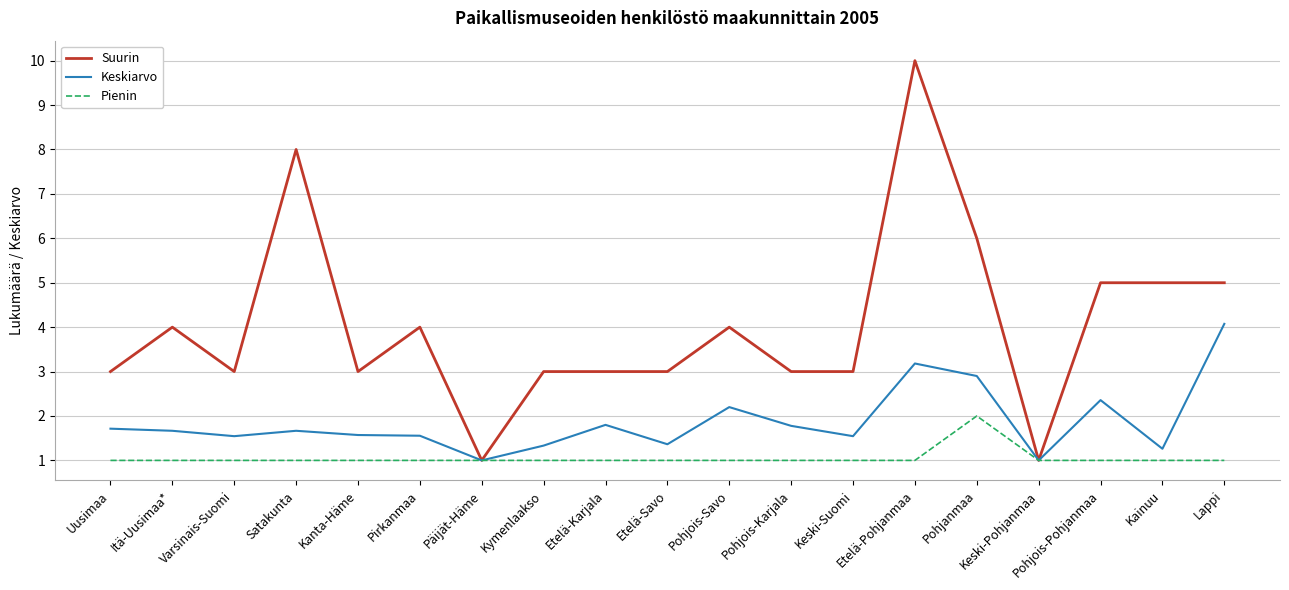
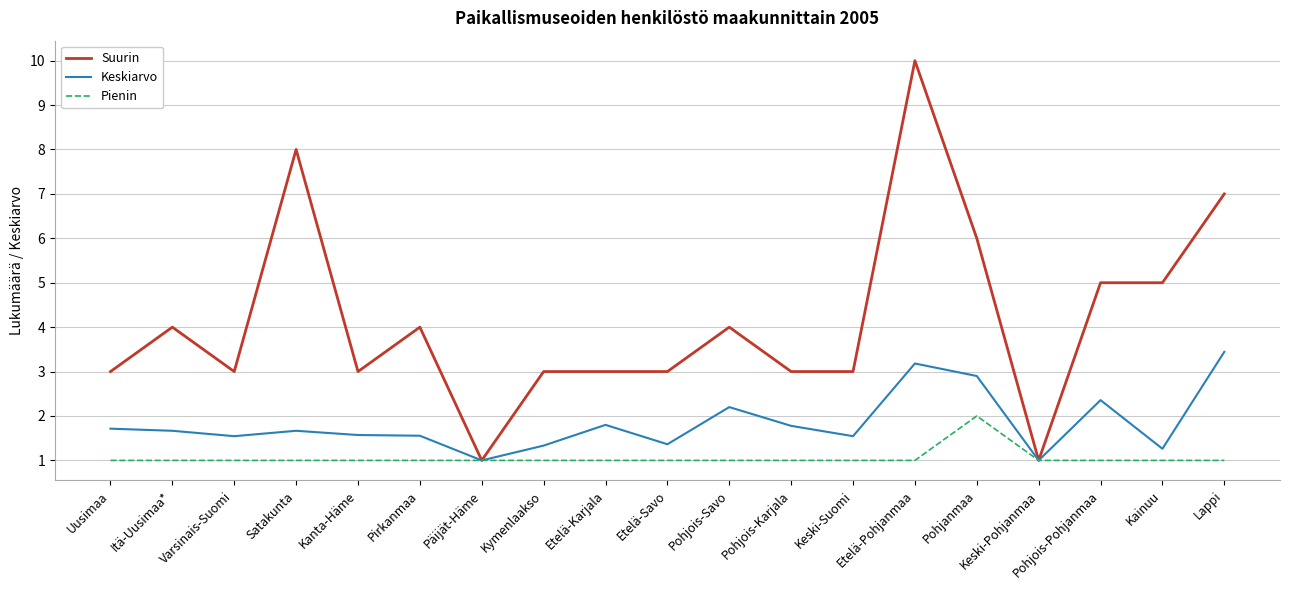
Suurin, Lappi: 5 -> 7
Keskiarvo, Lappi: 4.1 -> 3.4
